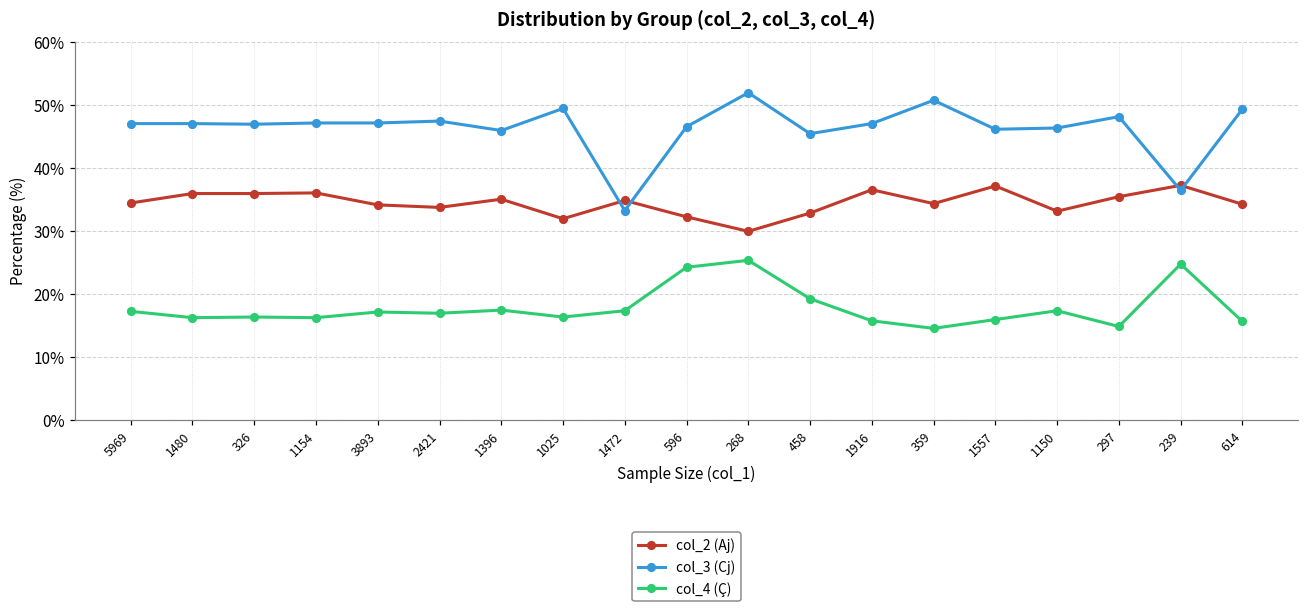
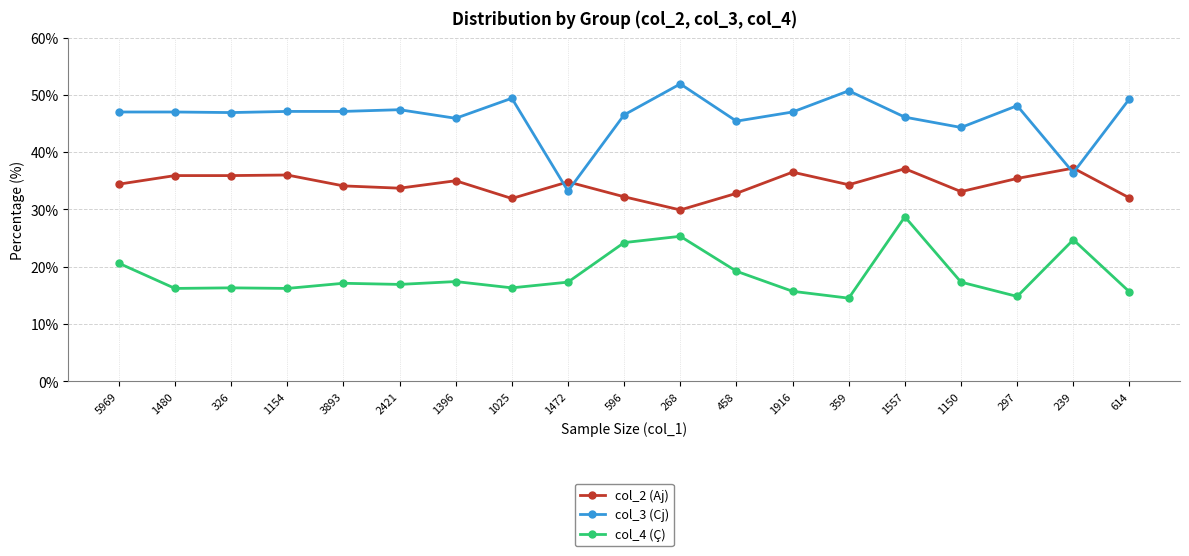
col_4 (Ç), 5969: 17% -> 21%
col_4 (Ç), 1557: 16% -> 29%
col_3 (Cj), 1150: 46% -> 44%
col_2 (Aj), 614: 34% -> 32%
